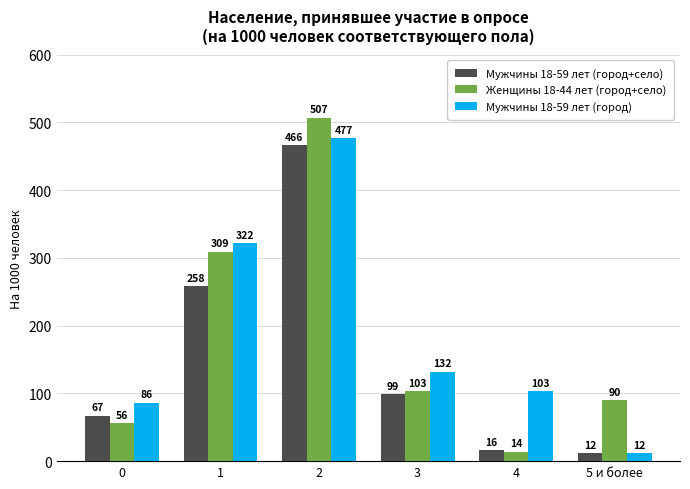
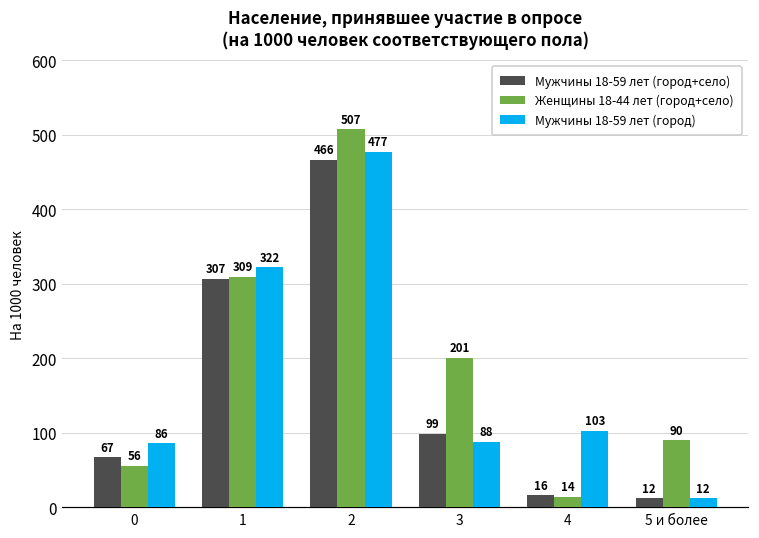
Мужчины 18-59 лет (город+село), 1: 258 -> 307
Женщины 18-44 лет (город+село), 3: 103 -> 201
Мужчины 18-59 лет (город), 3: 132 -> 88
